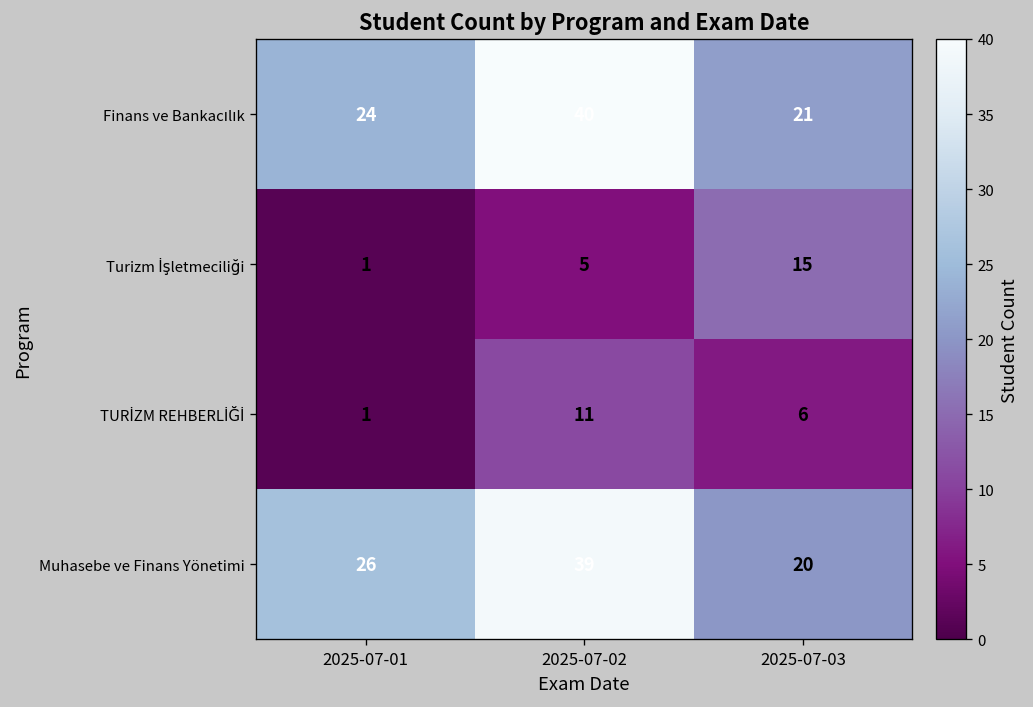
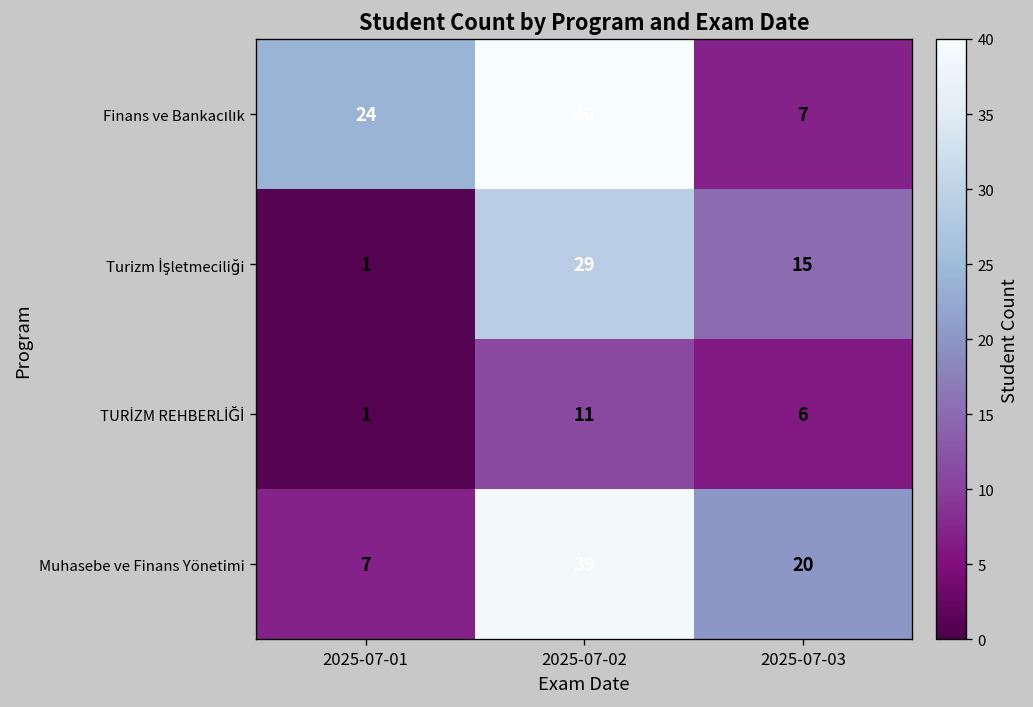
Finans ve Bankacılık, 2025-07-03: 21 -> 7
Turizm İşletmeciliği, 2025-07-02: 5 -> 29
Muhasebe ve Finans Yönetimi, 2025-07-01: 26 -> 7
